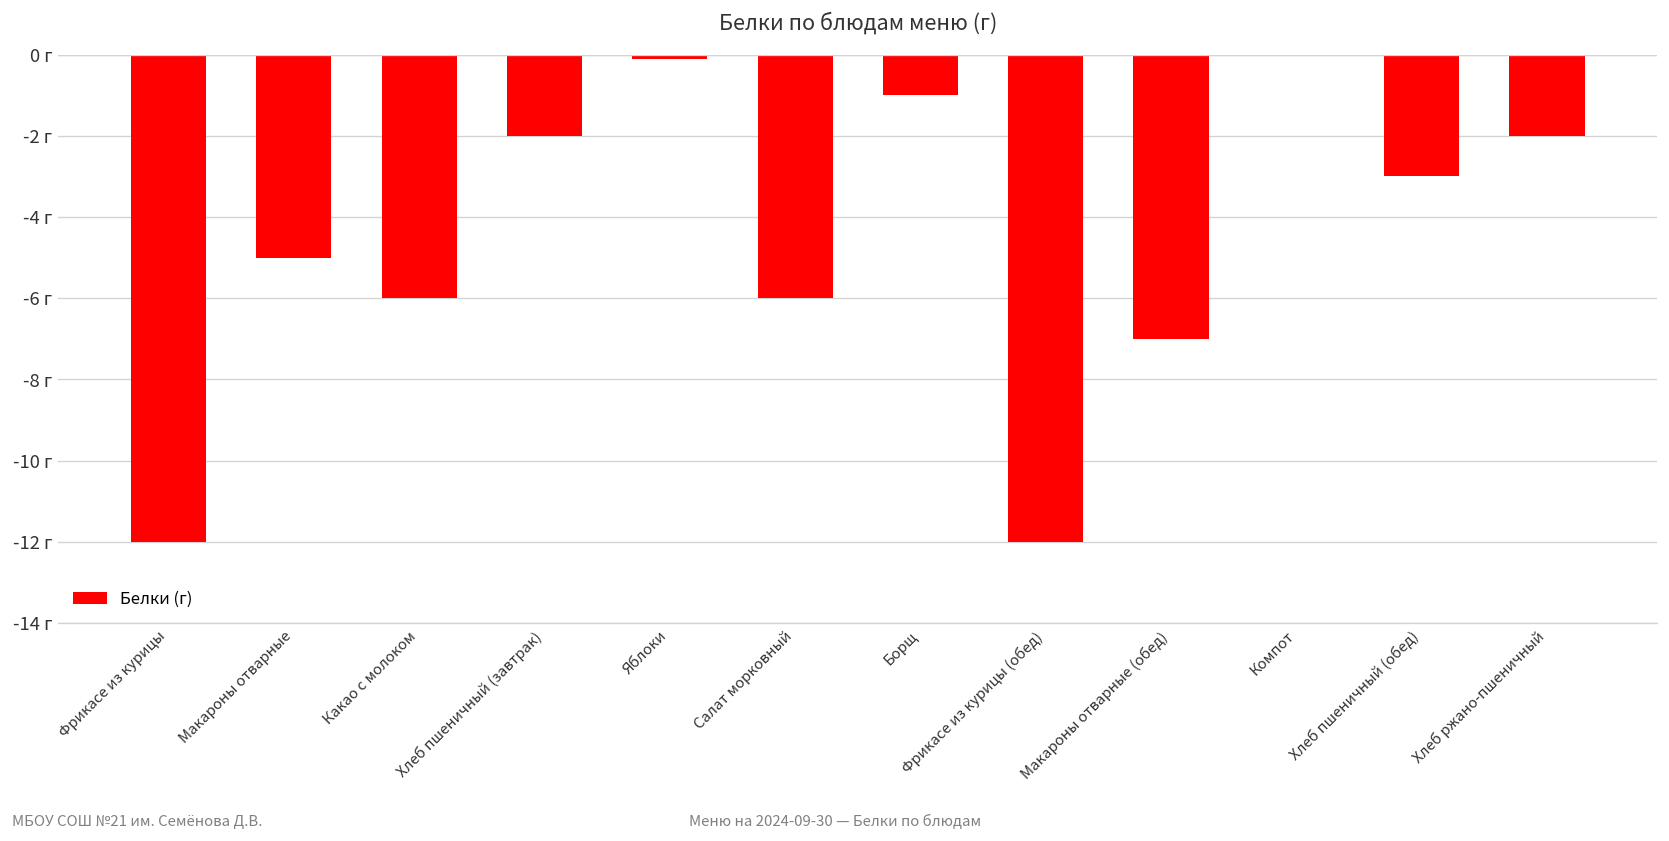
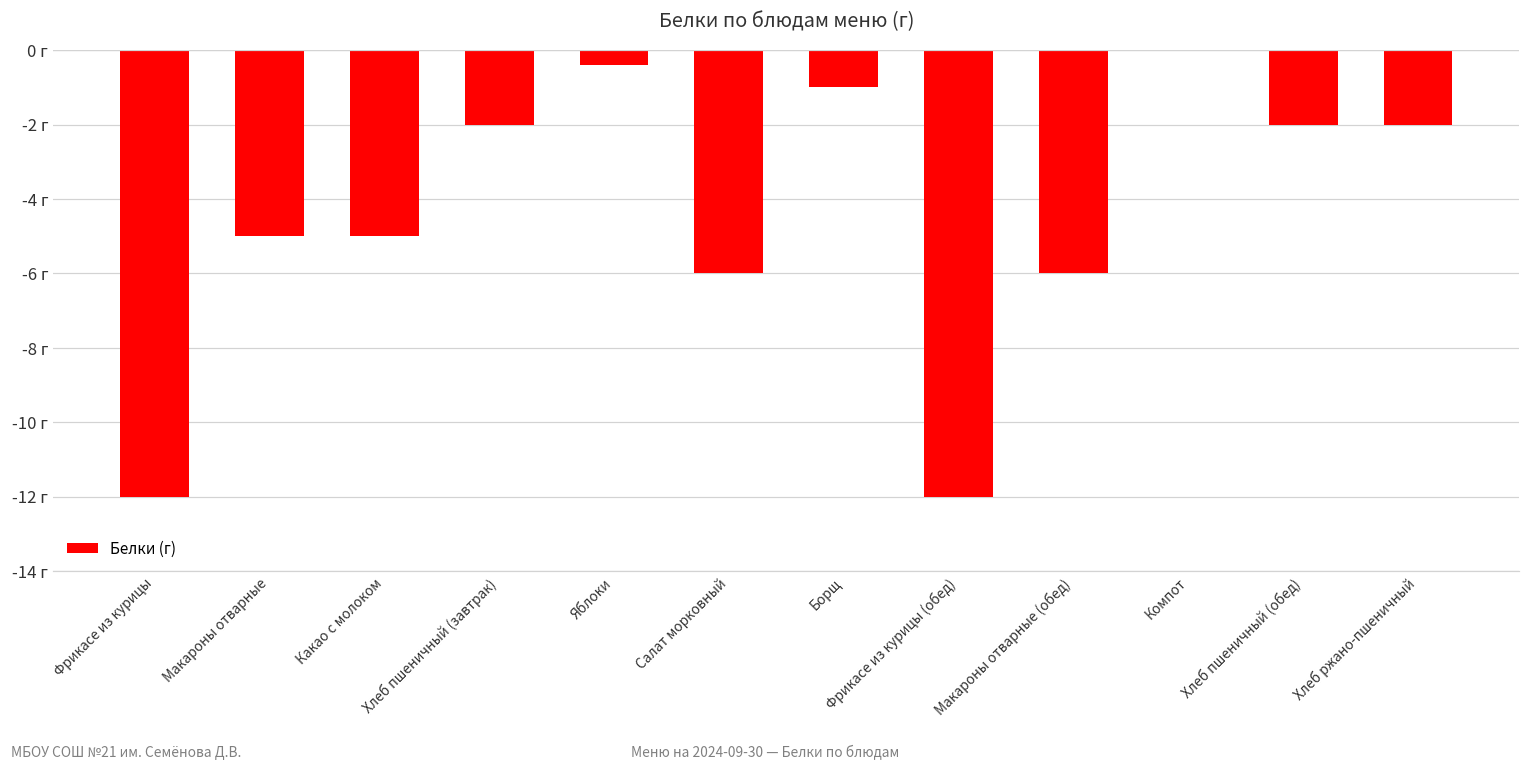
Какао с молоком: -6.0 г -> -5.0 г
Яблоки: -0.1 г -> -0.4 г
Макароны отварные (обед): -7.0 г -> -6.0 г
Хлеб пшеничный (обед): -3.0 г -> -2.0 г
